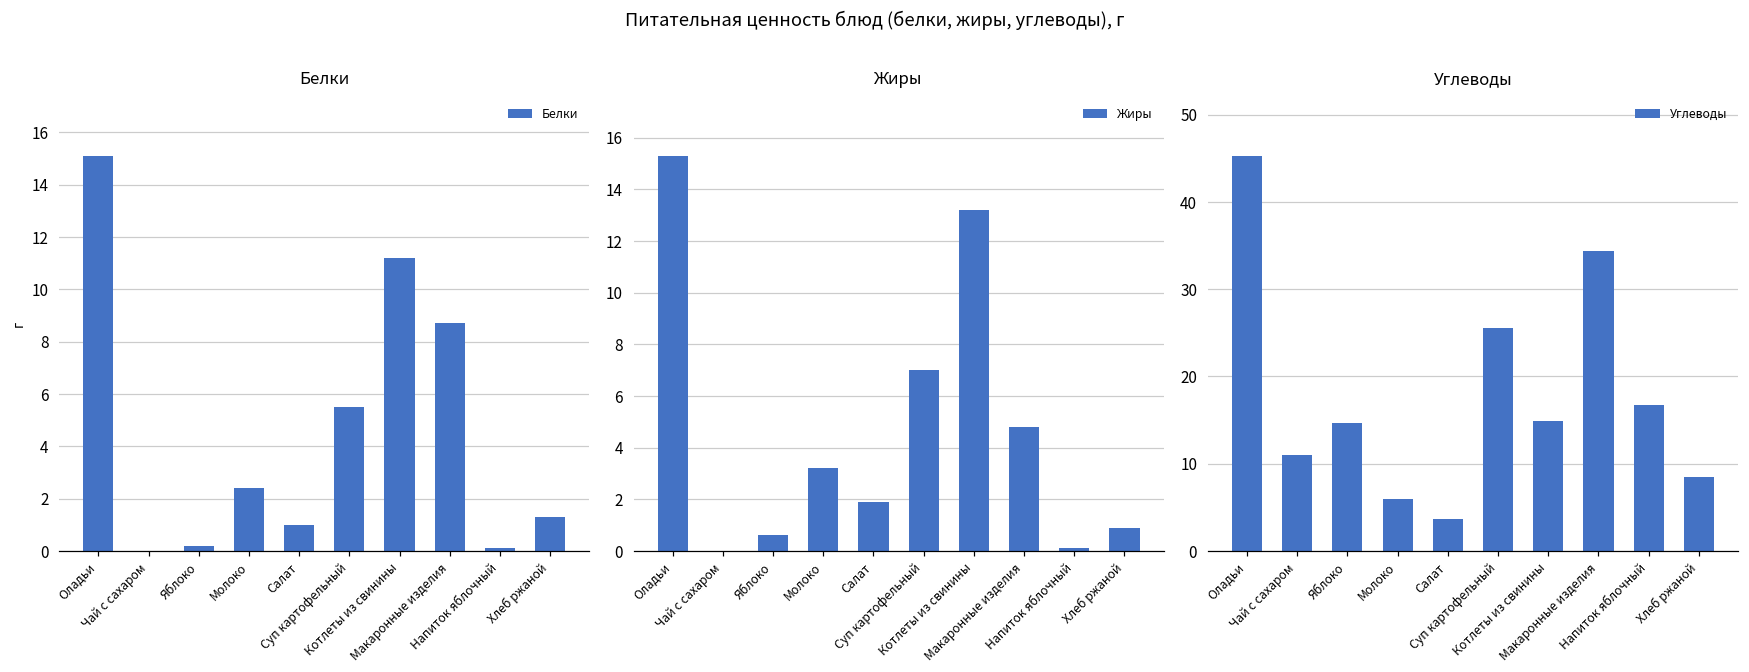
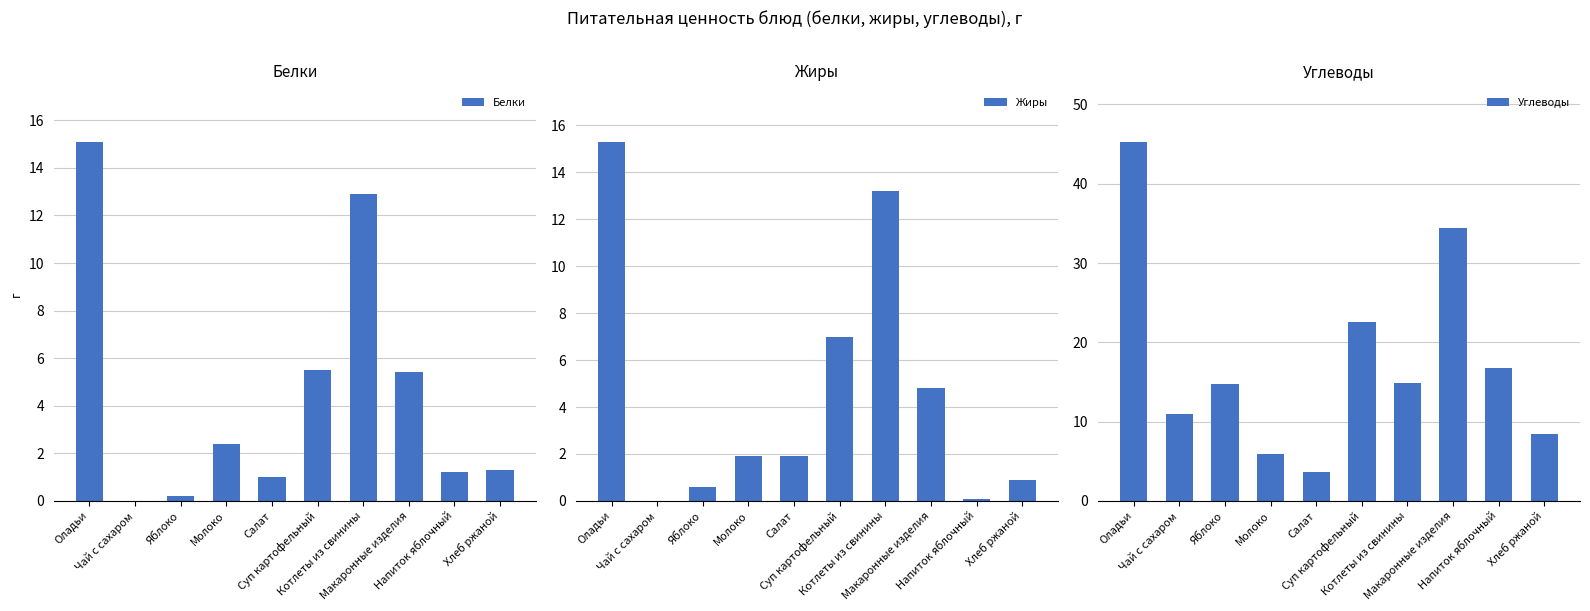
Белки, Котлеты из свинины: 11.2 -> 12.9
Белки, Макаронные изделия: 8.7 -> 5.4
Белки, Напиток яблочный: 0.1 -> 1.2
Жиры, Молоко: 3.2 -> 1.9
Углеводы, Суп картофельный: 26 -> 23
